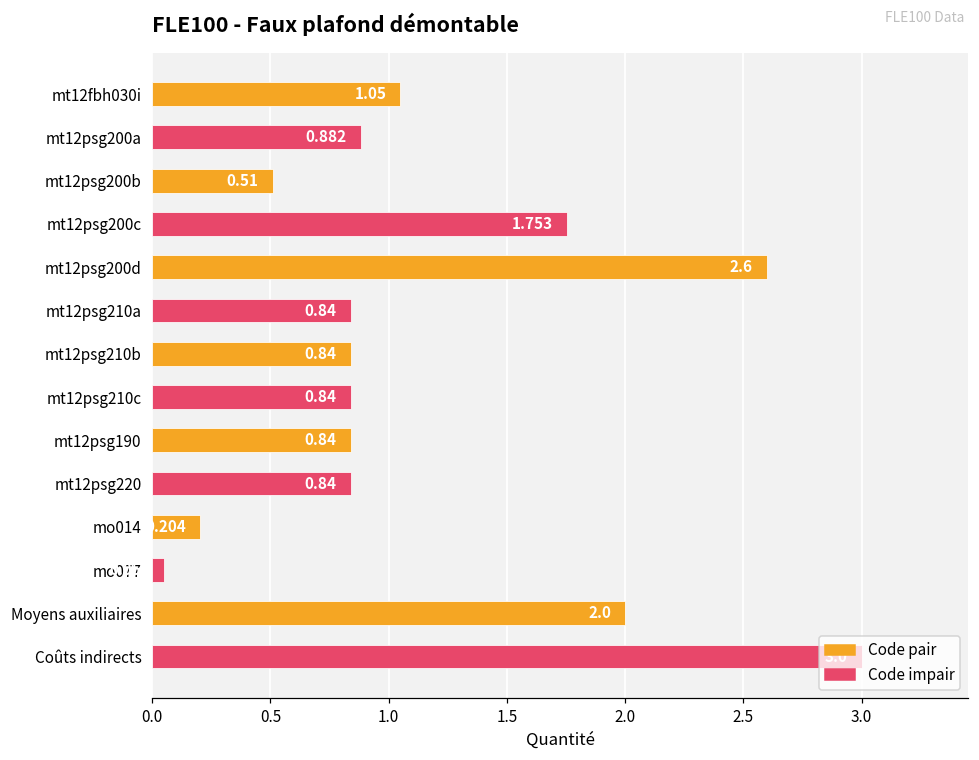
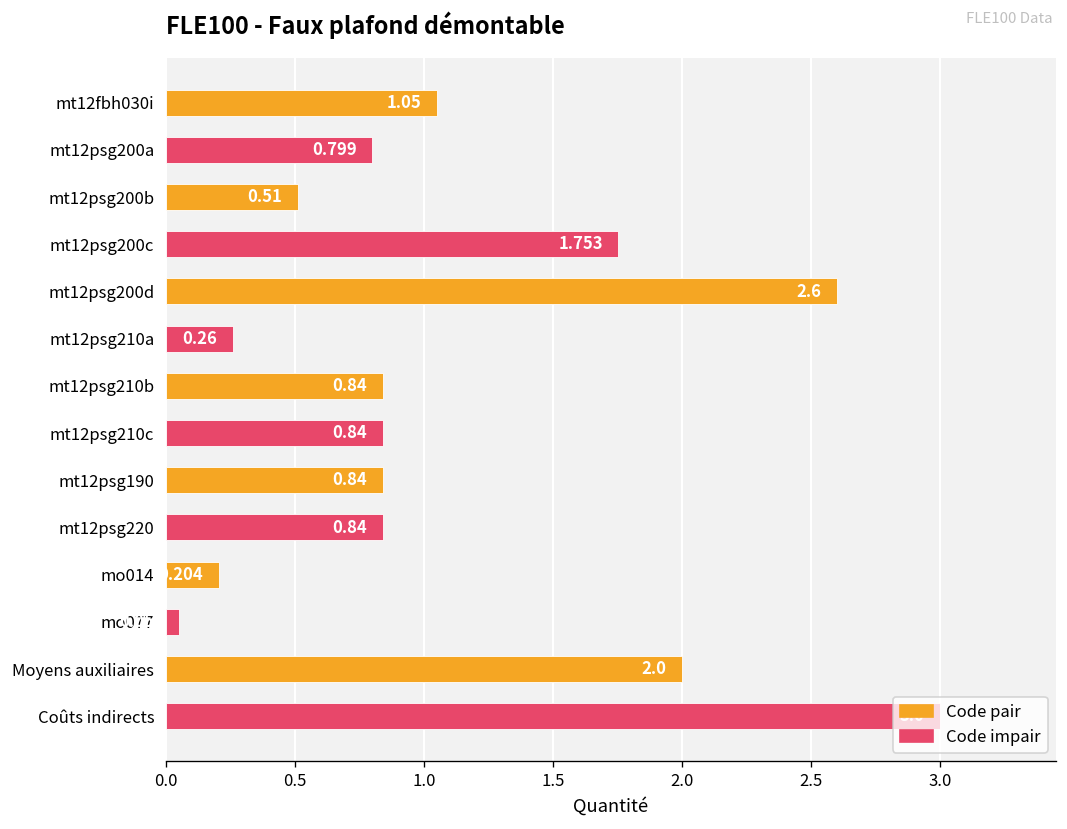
mt12psg200a: 0.882 -> 0.799
mt12psg210a: 0.84 -> 0.26
